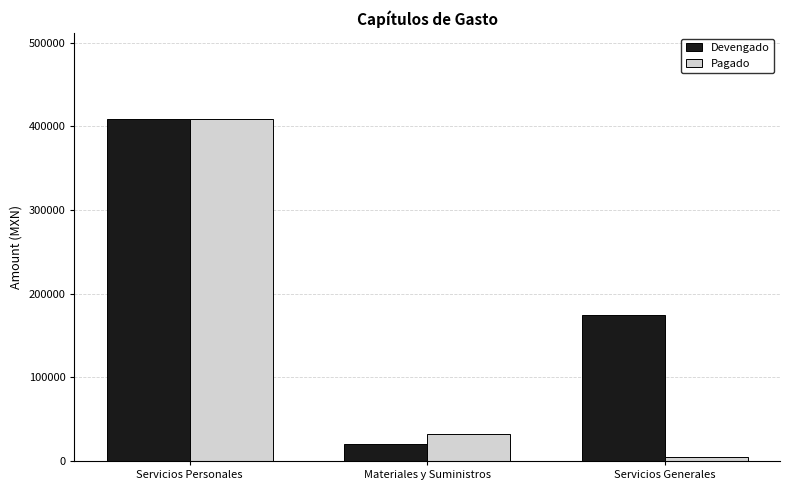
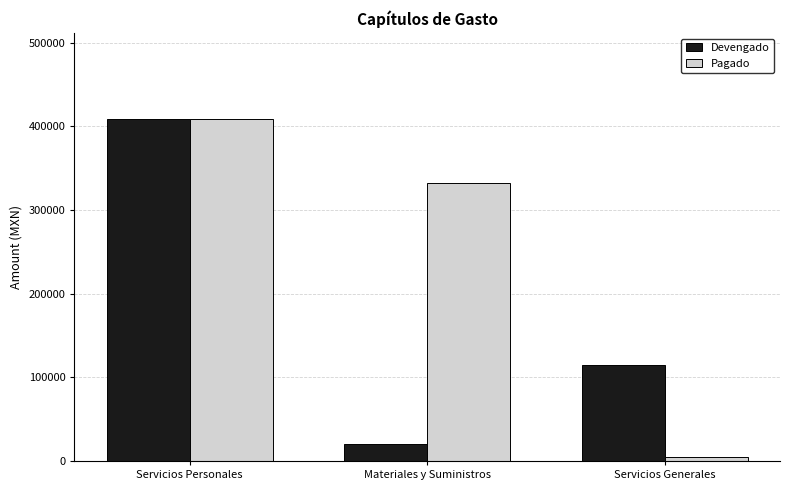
Pagado, Materiales y Suministros: 30000 -> 330000
Devengado, Servicios Generales: 170000 -> 110000
